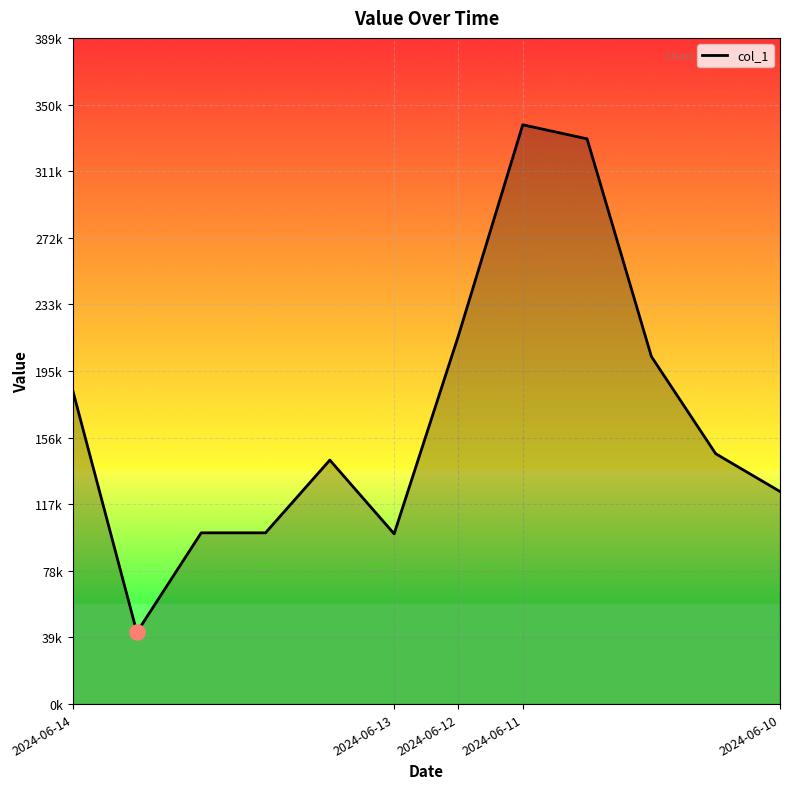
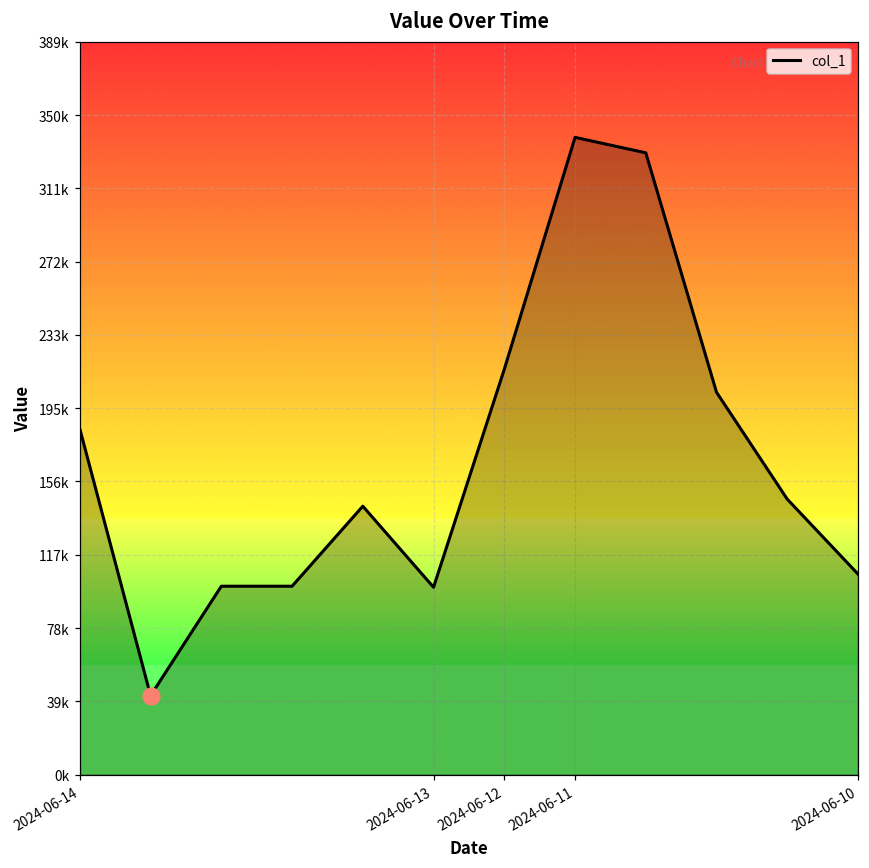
col_1, 2024-06-10: 124000 -> 106000
